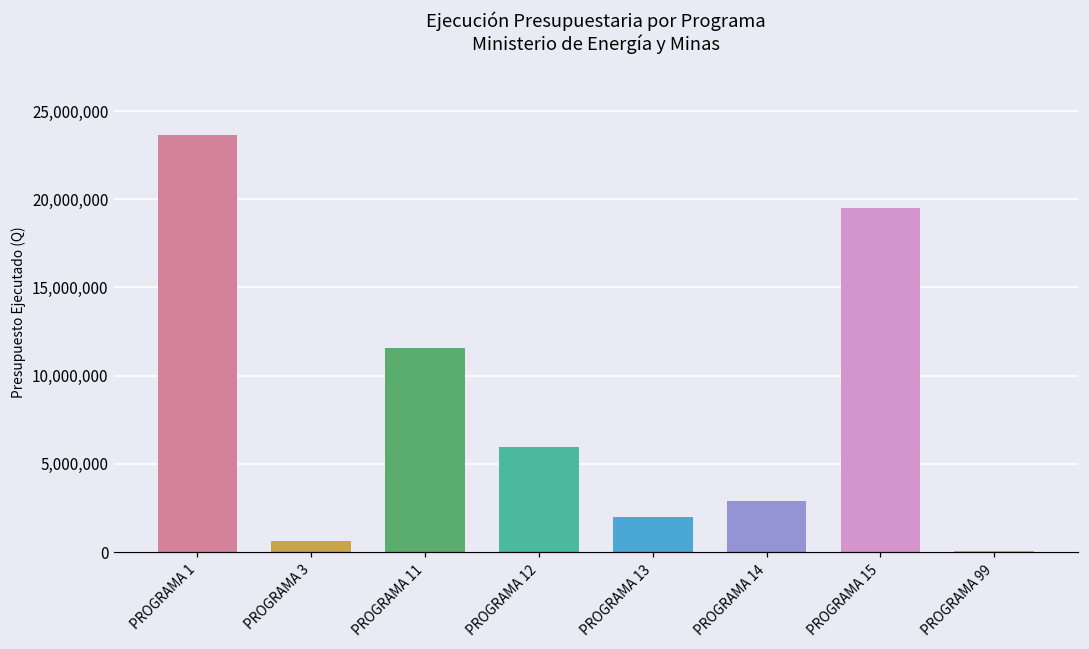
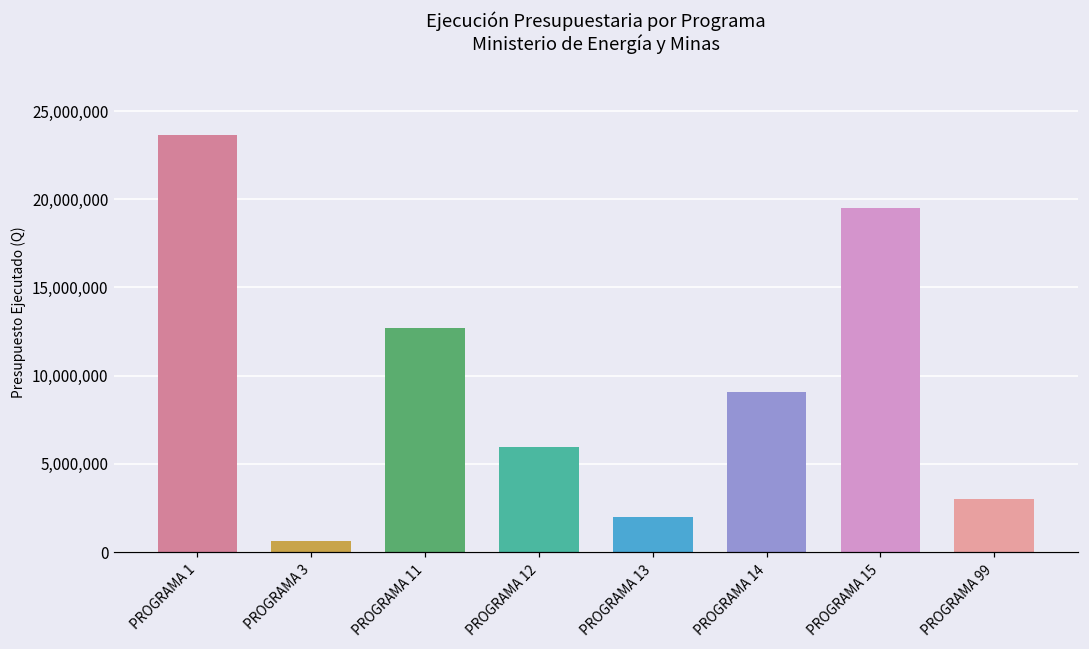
PROGRAMA 11: 11,600,000 -> 12,700,000
PROGRAMA 14: 2,900,000 -> 9,100,000
PROGRAMA 99: 100,000 -> 3,000,000
